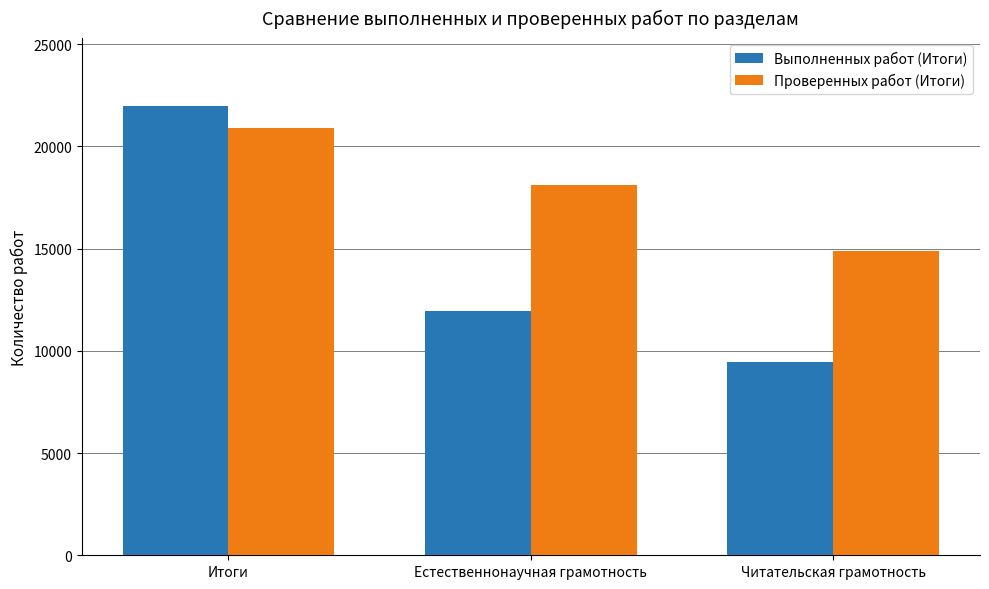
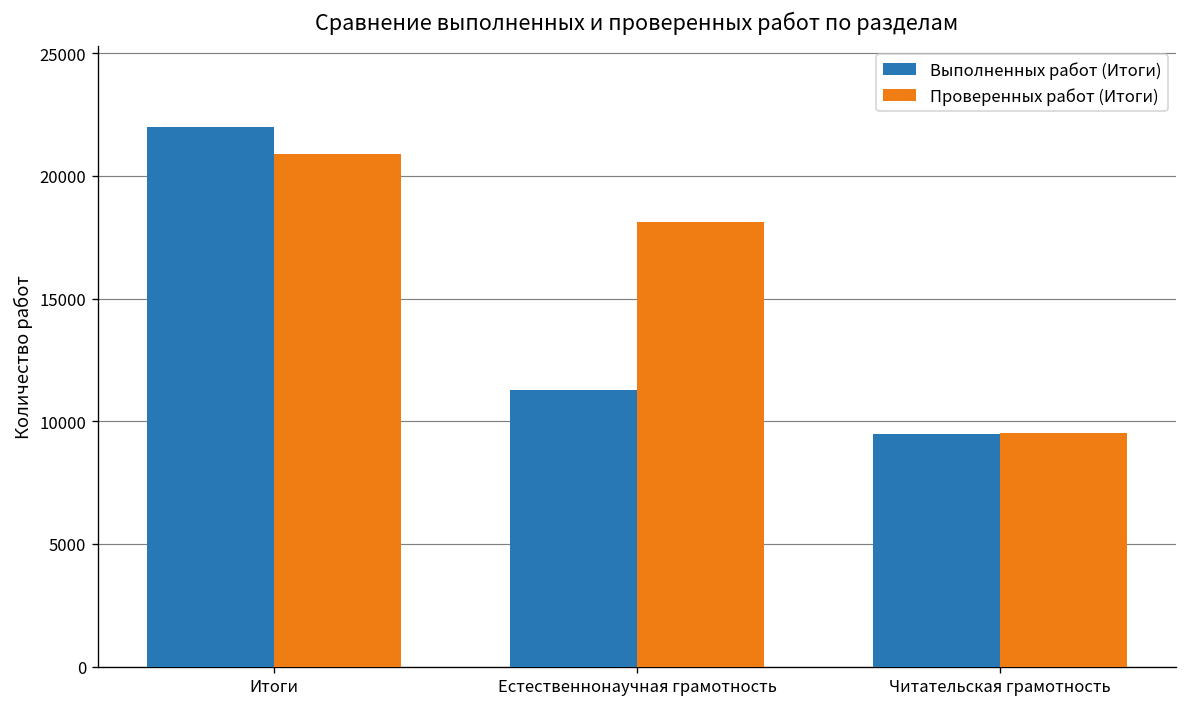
Выполненных работ (Итоги), Естественнонаучная грамотность: 12000 -> 11300
Проверенных работ (Итоги), Читательская грамотность: 14900 -> 9500
